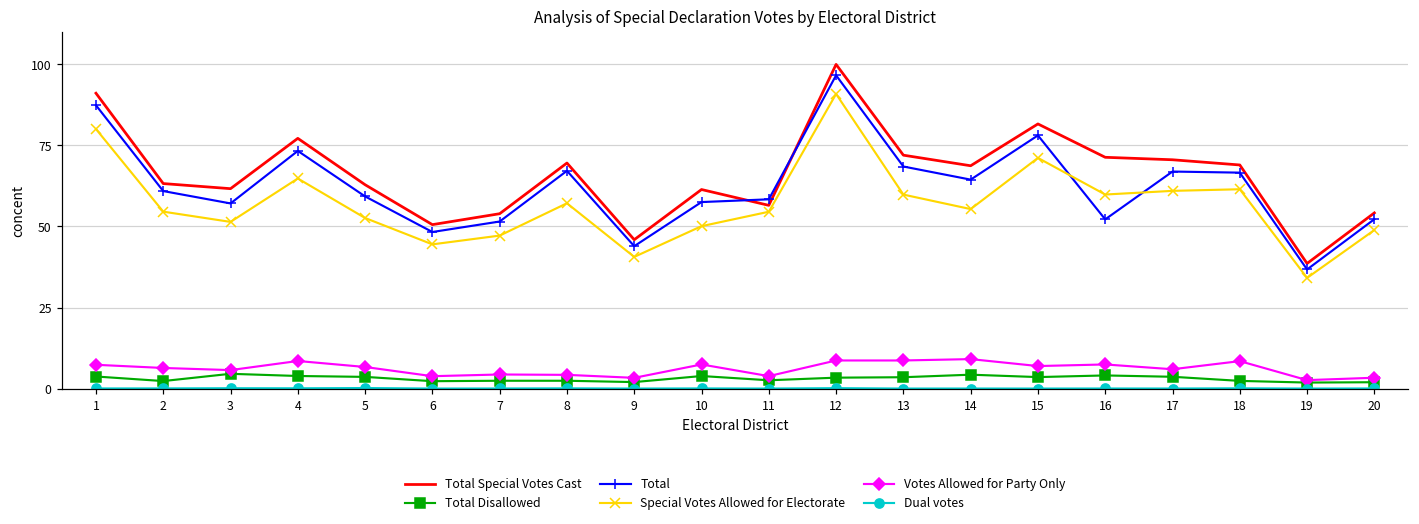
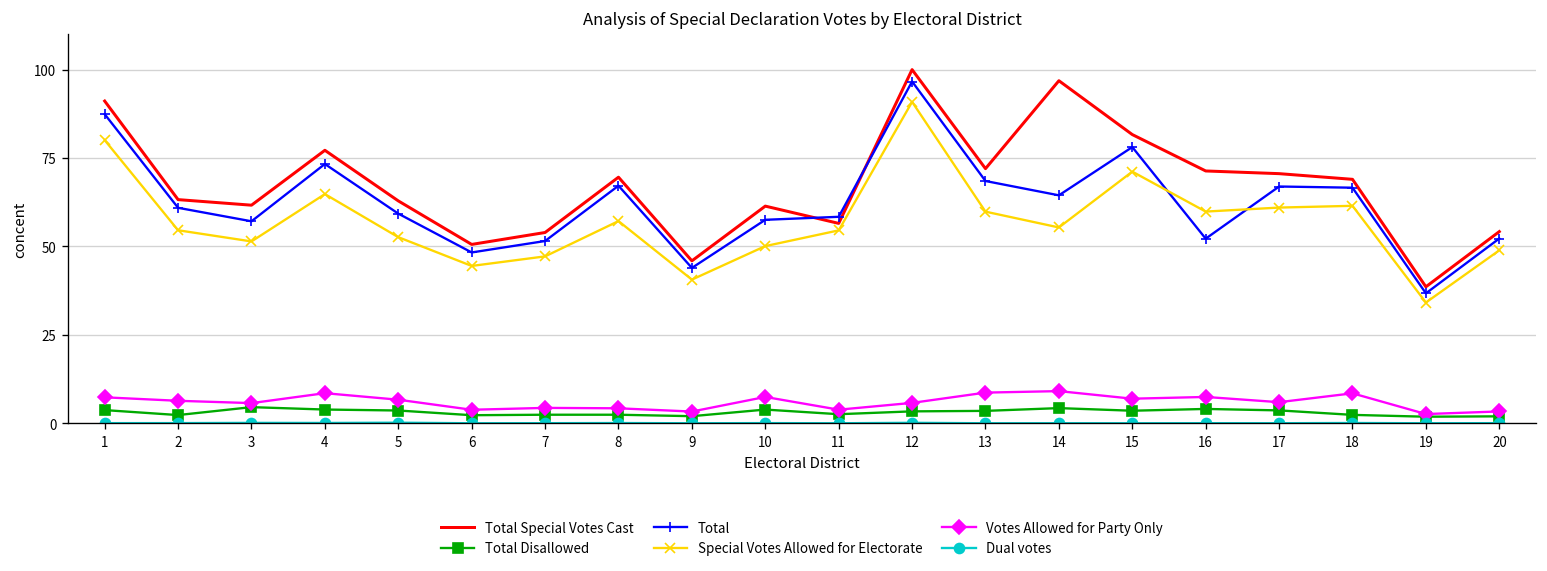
Votes Allowed for Party Only, 12: 9 -> 6
Total Special Votes Cast, 14: 69 -> 97
